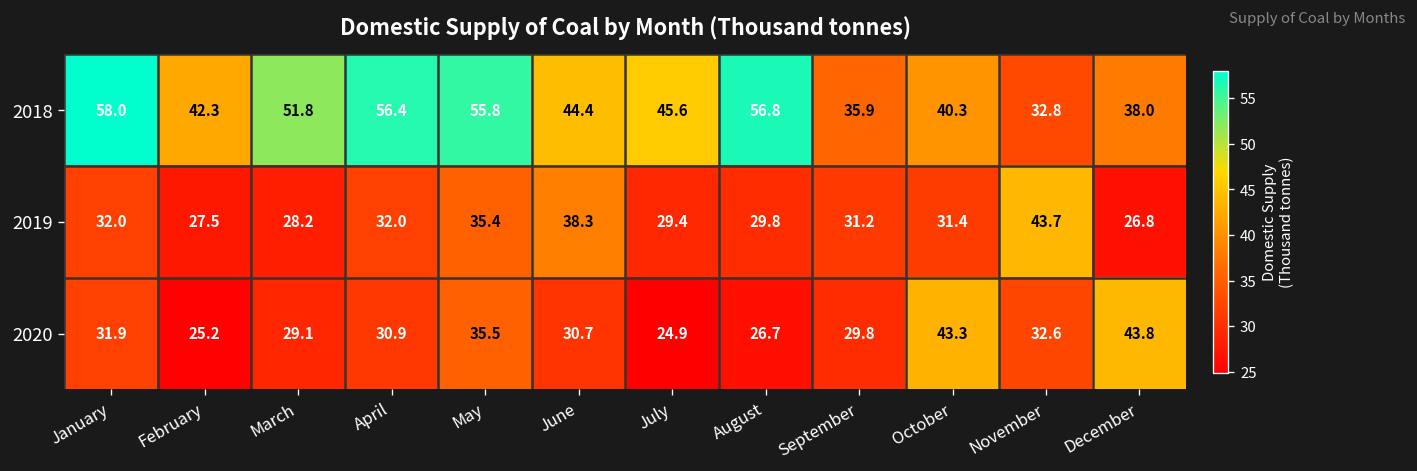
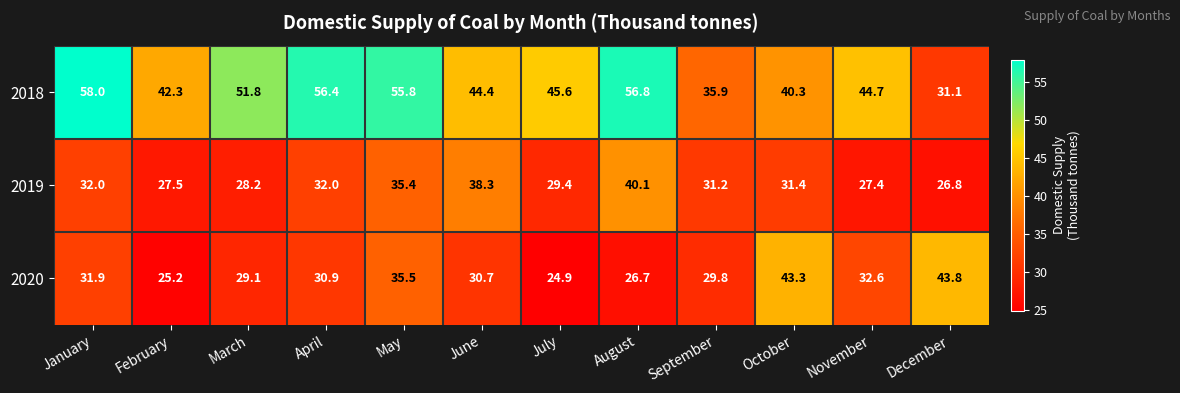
2018, November: 32.8 -> 44.7
2018, December: 38.0 -> 31.1
2019, August: 29.8 -> 40.1
2019, November: 43.7 -> 27.4
